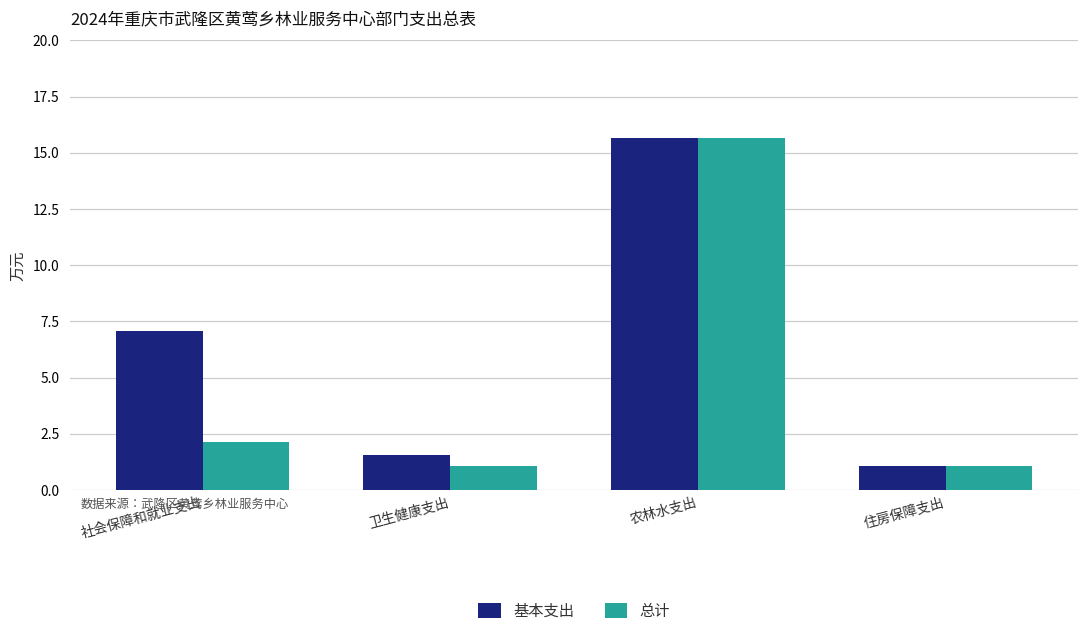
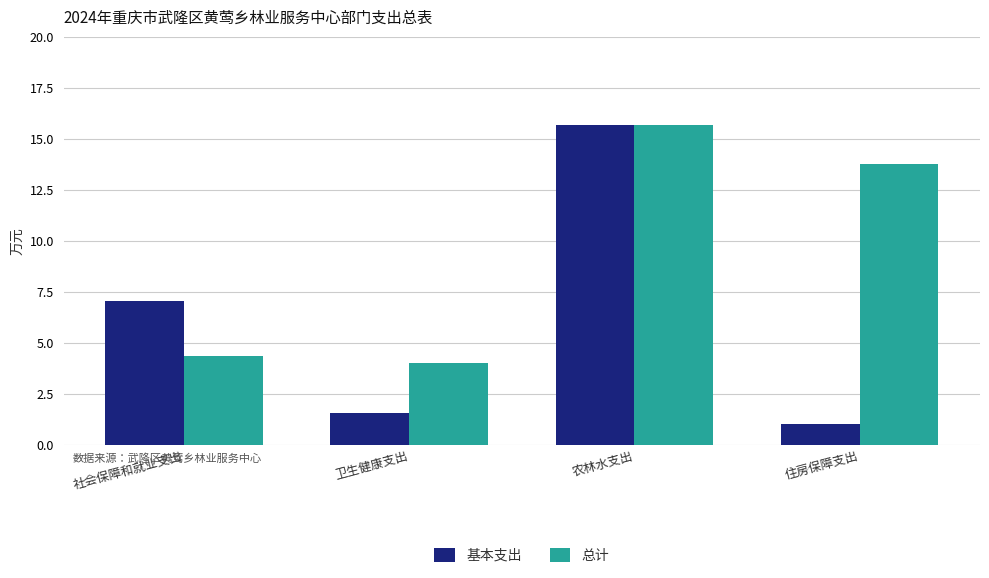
总计, 社会保障和就业支出: 2.1 -> 4.4
总计, 卫生健康支出: 1.1 -> 4.0
总计, 住房保障支出: 1.1 -> 13.8
